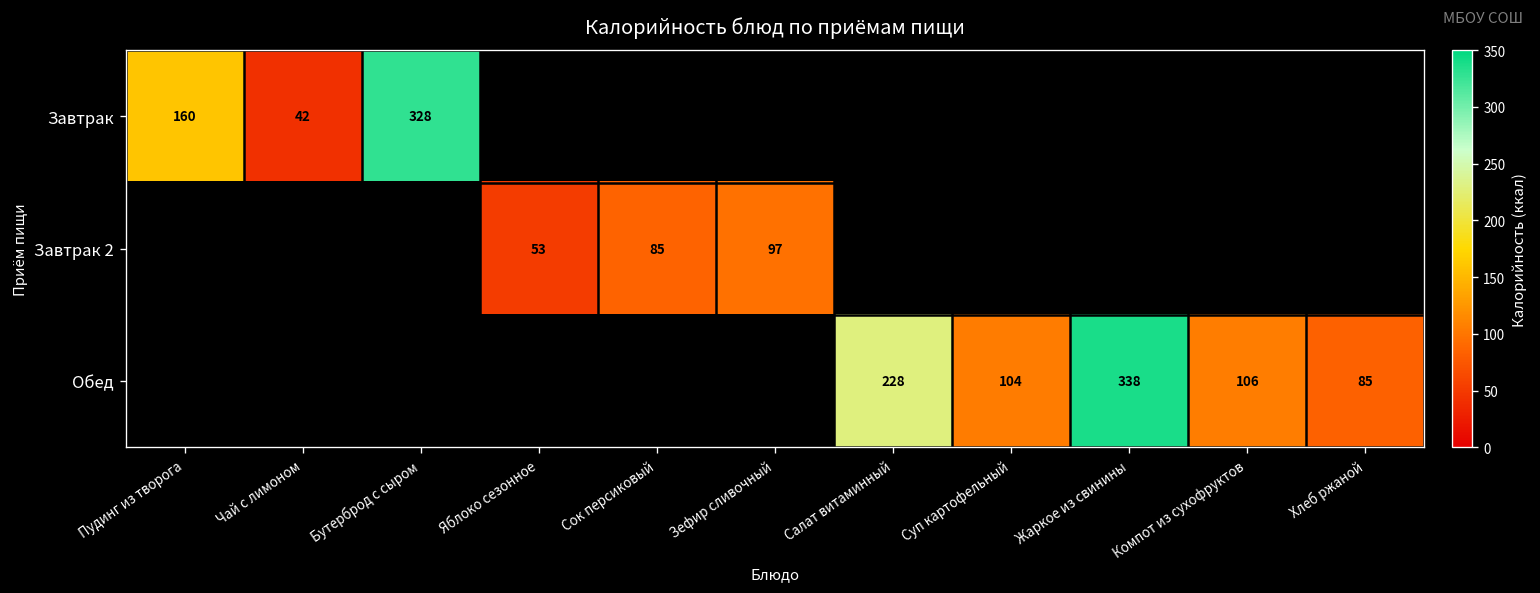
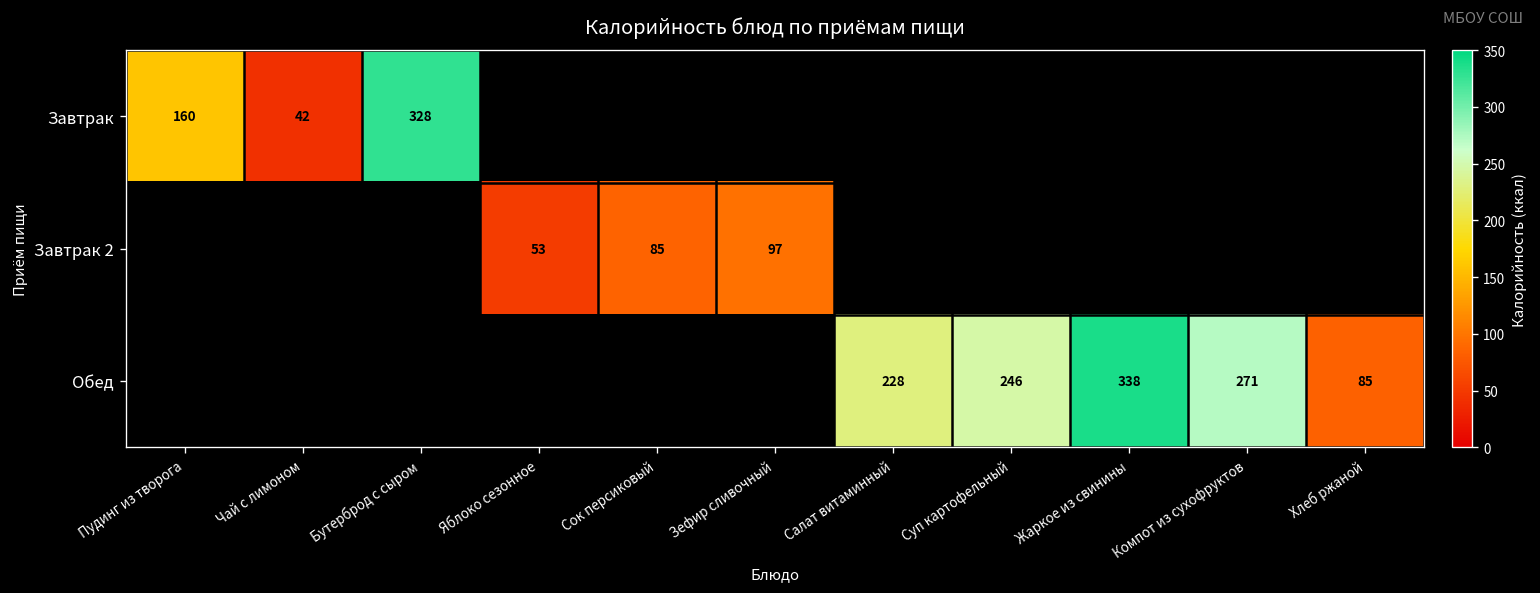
Обед, Суп картофельный: 104 -> 246
Обед, Компот из сухофруктов: 106 -> 271
